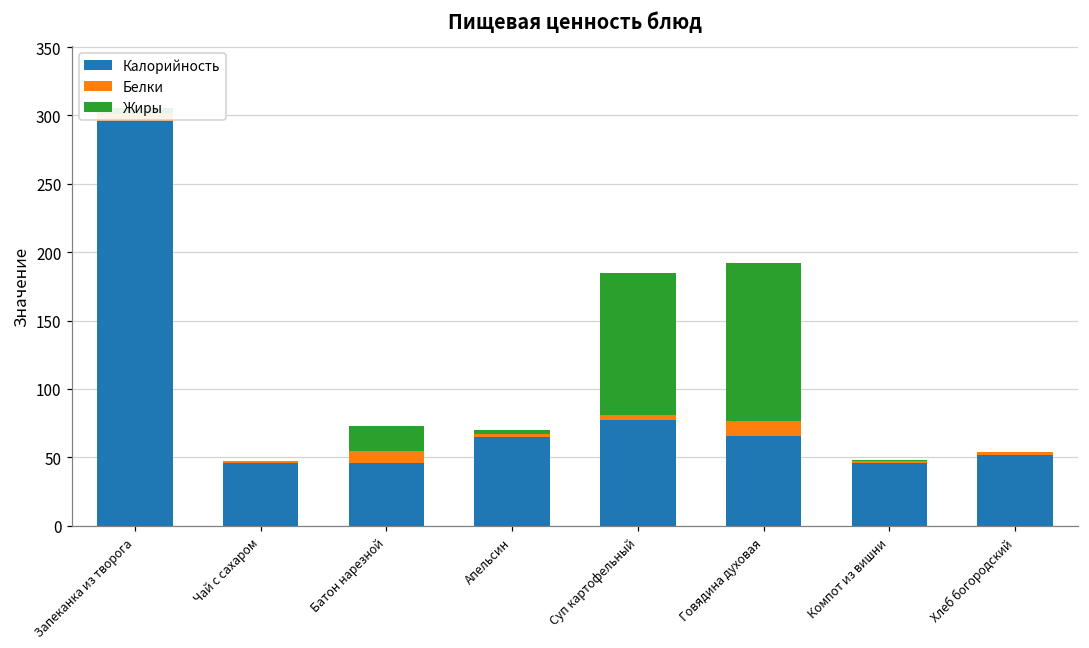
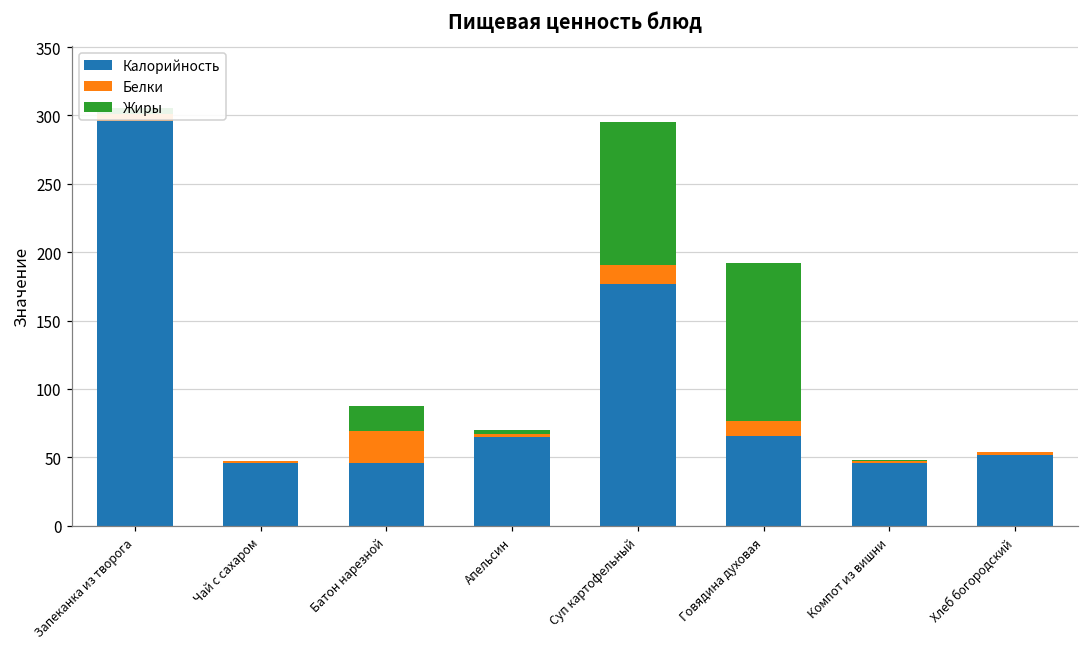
Белки, Батон нарезной: 9 -> 24
Калорийность, Суп картофельный: 77 -> 177
Белки, Суп картофельный: 4 -> 14
